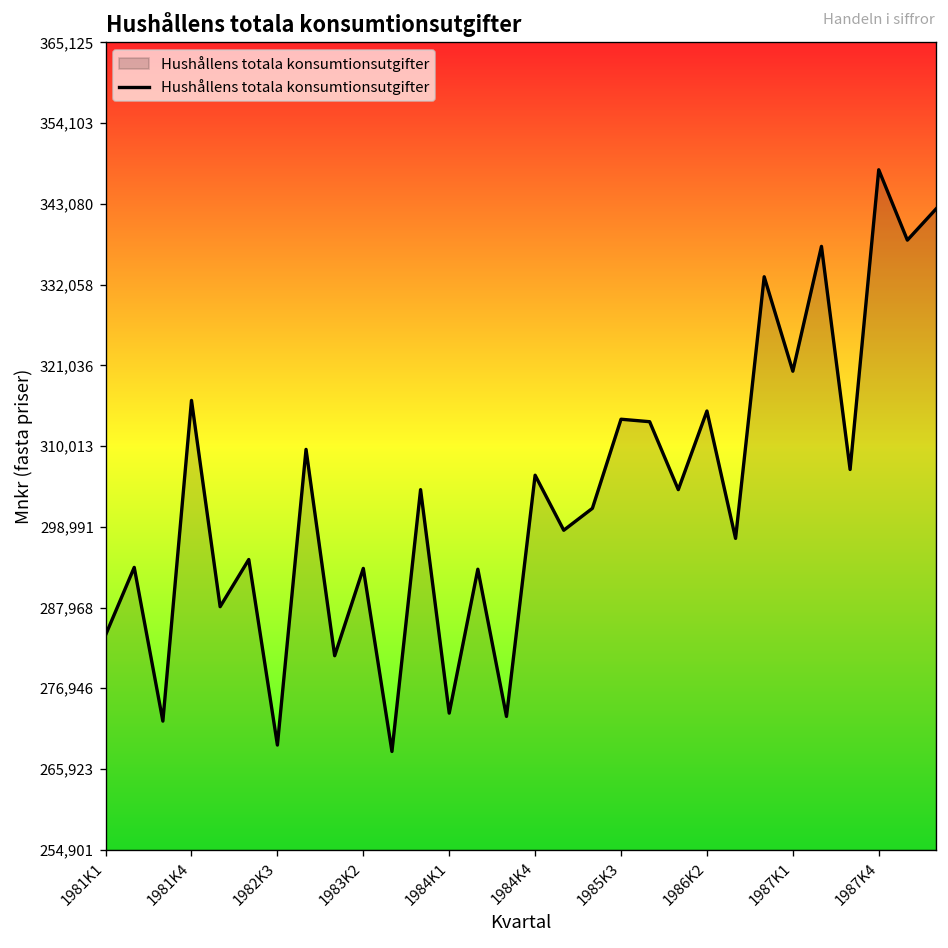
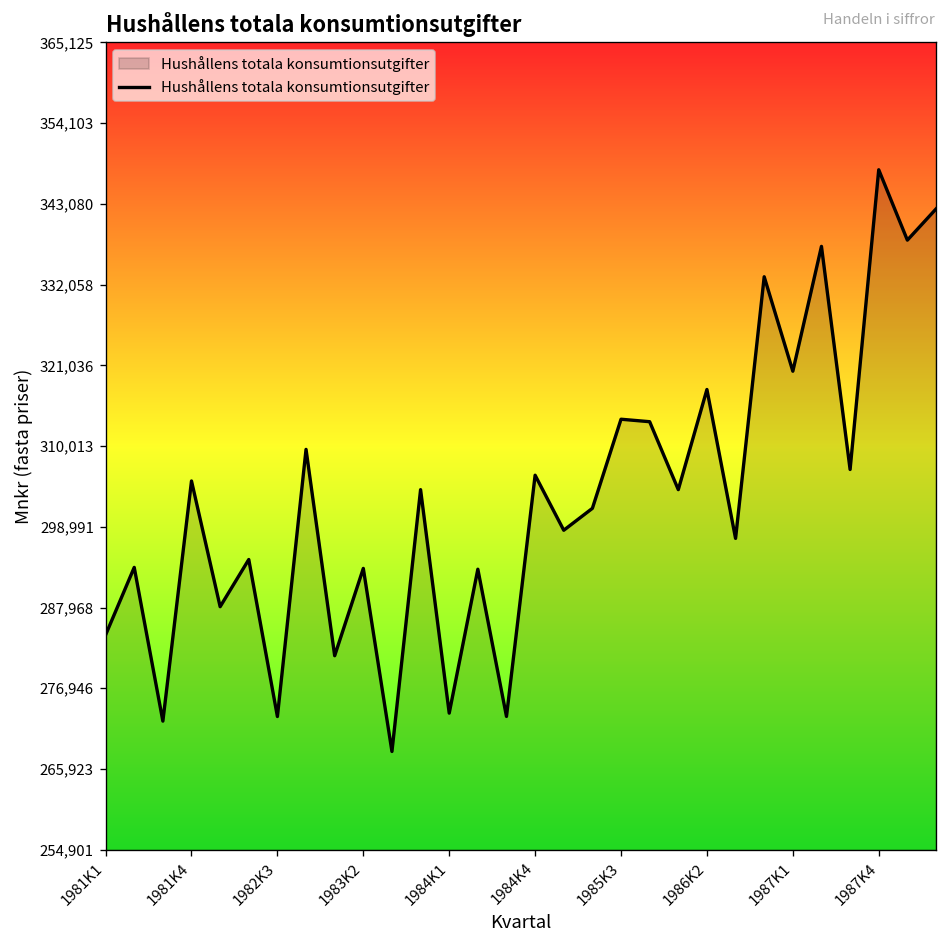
1981K4: 316,000 -> 305,000
1982K3: 269,000 -> 273,000
1986K2: 315,000 -> 318,000
